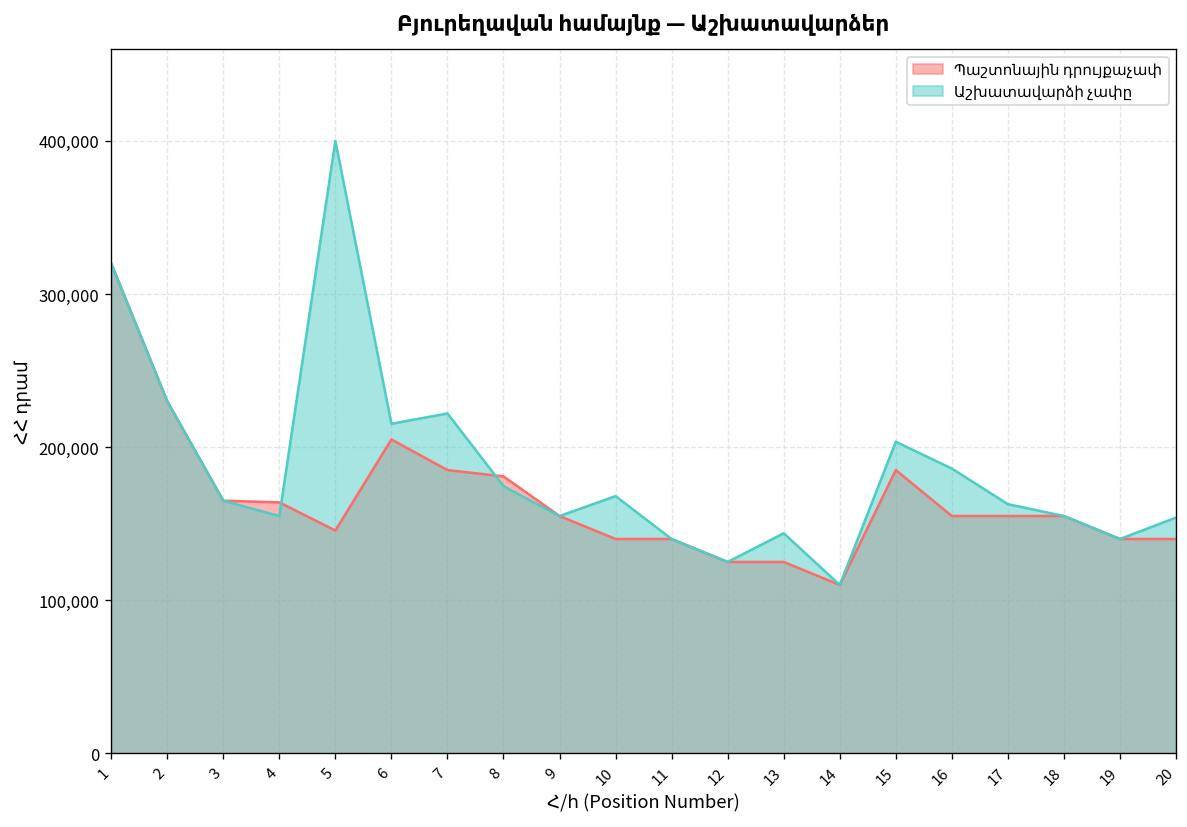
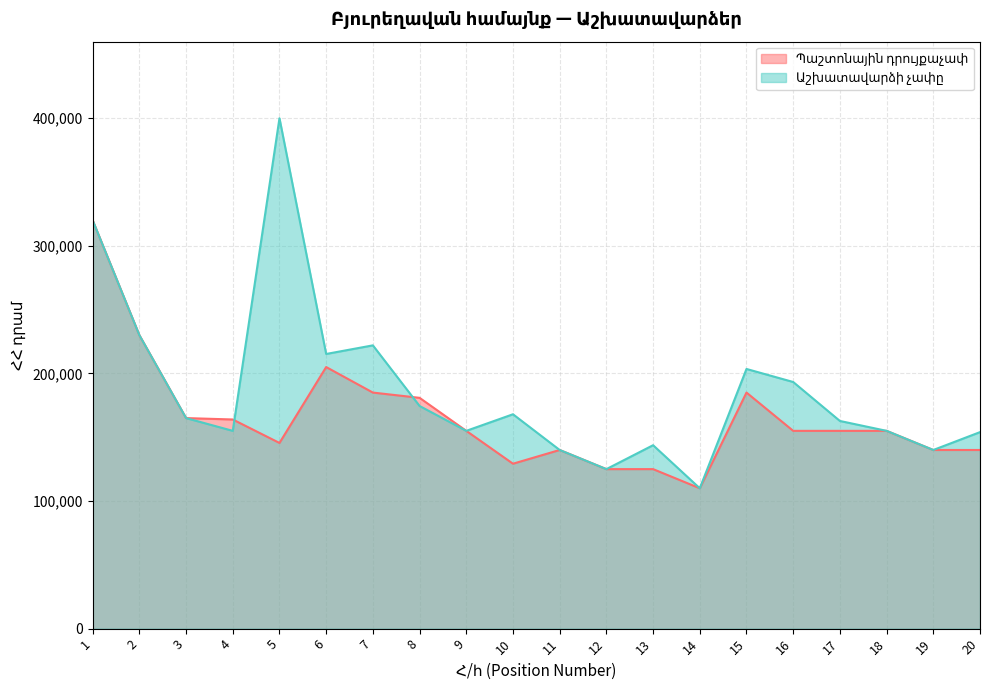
Պաշտոնային դրույքաչափ, 10: 140,000 -> 129,000
Աշխատավարձի չափը, 16: 186,000 -> 193,000
